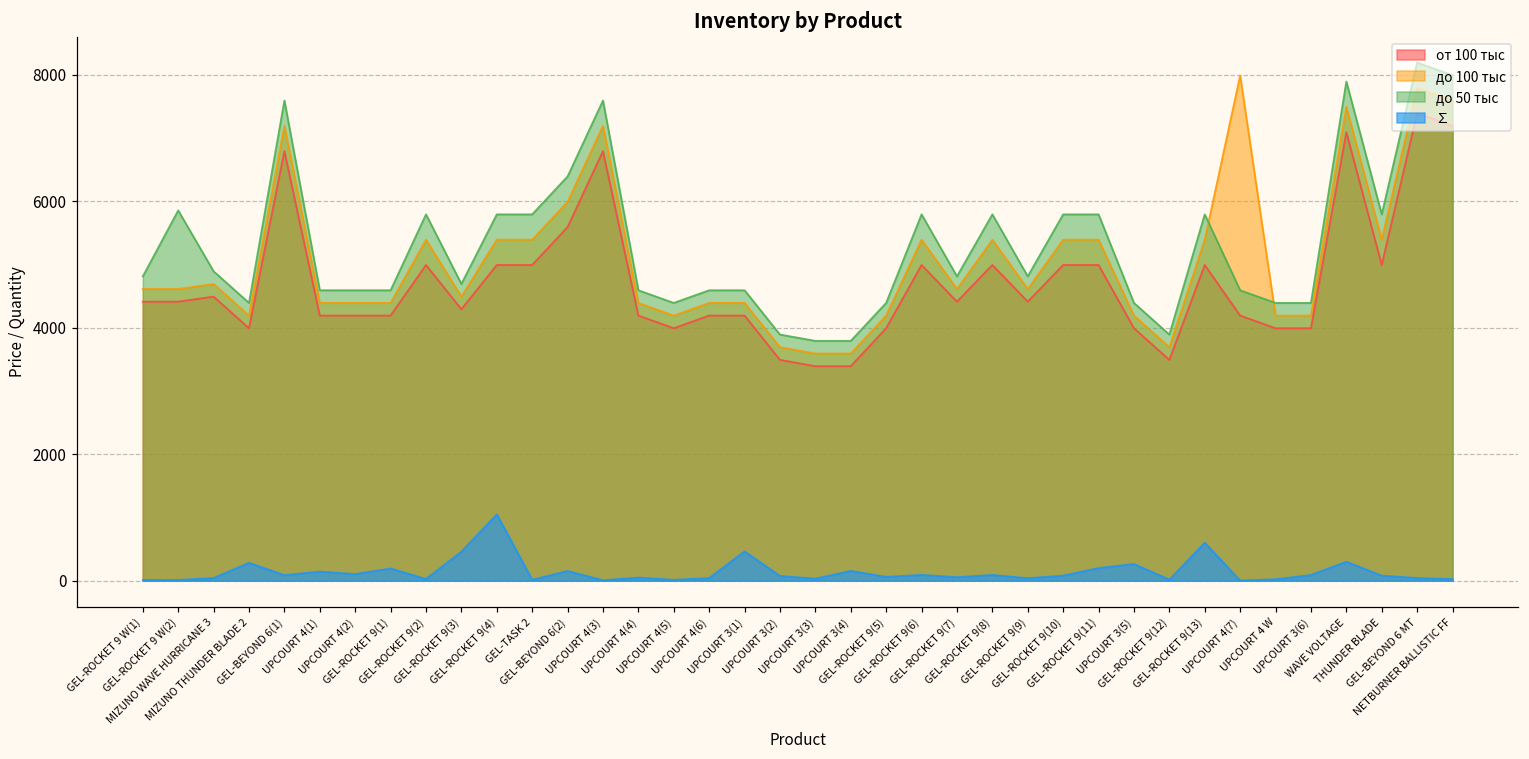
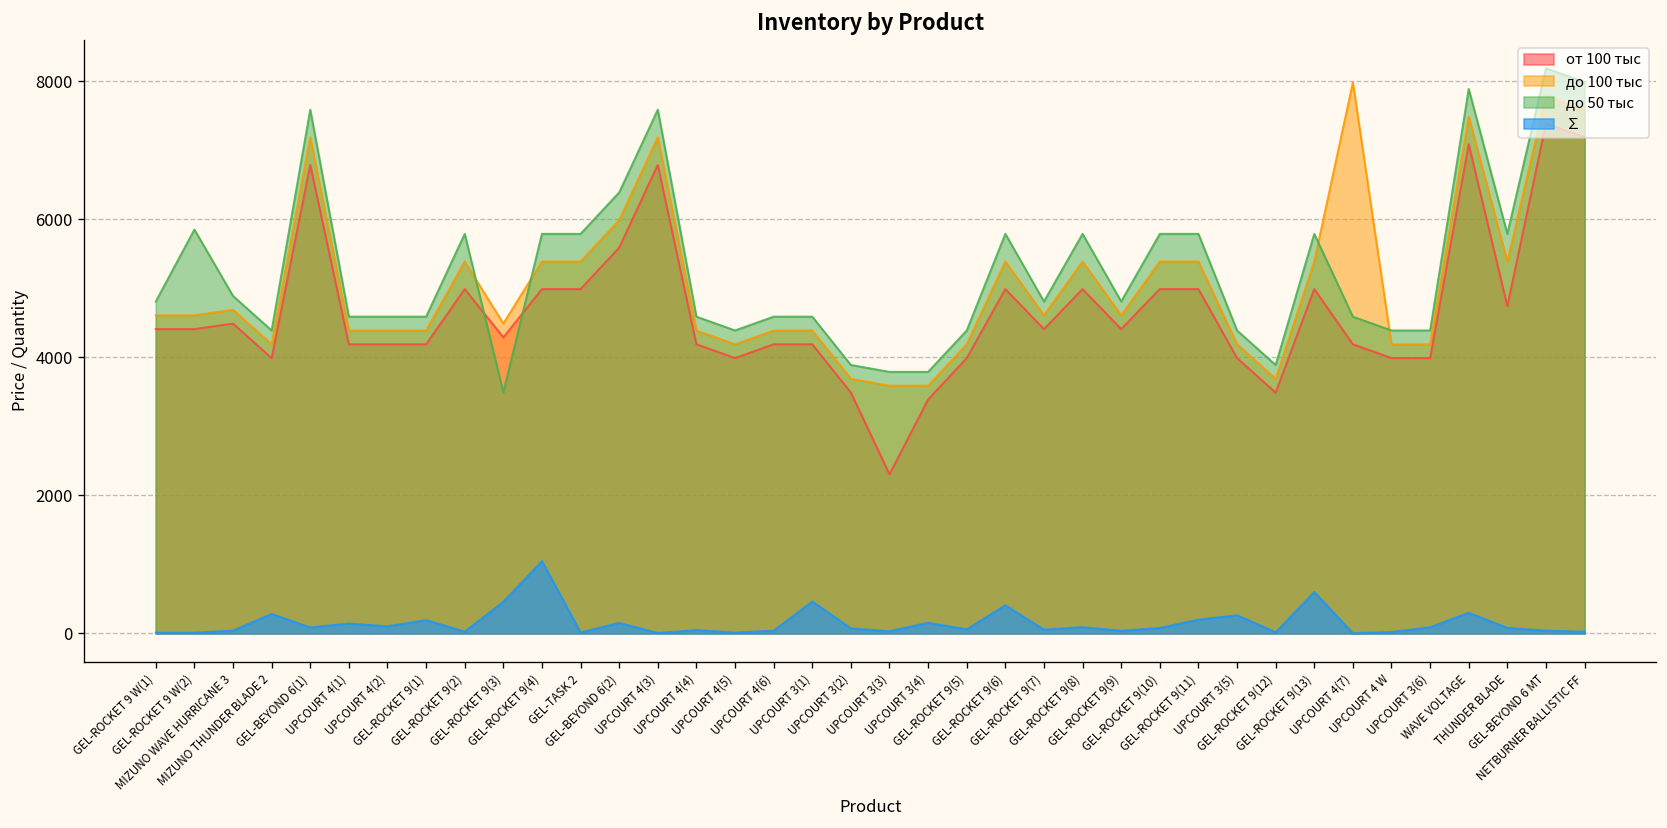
до 50 тыс, GEL-ROCKET 9(3): 4700 -> 3500
от 100 тыс, UPCOURT 3(3): 3400 -> 2300
∑, GEL-ROCKET 9(6): 100 -> 400
от 100 тыс, THUNDER BLADE: 5000 -> 4700
